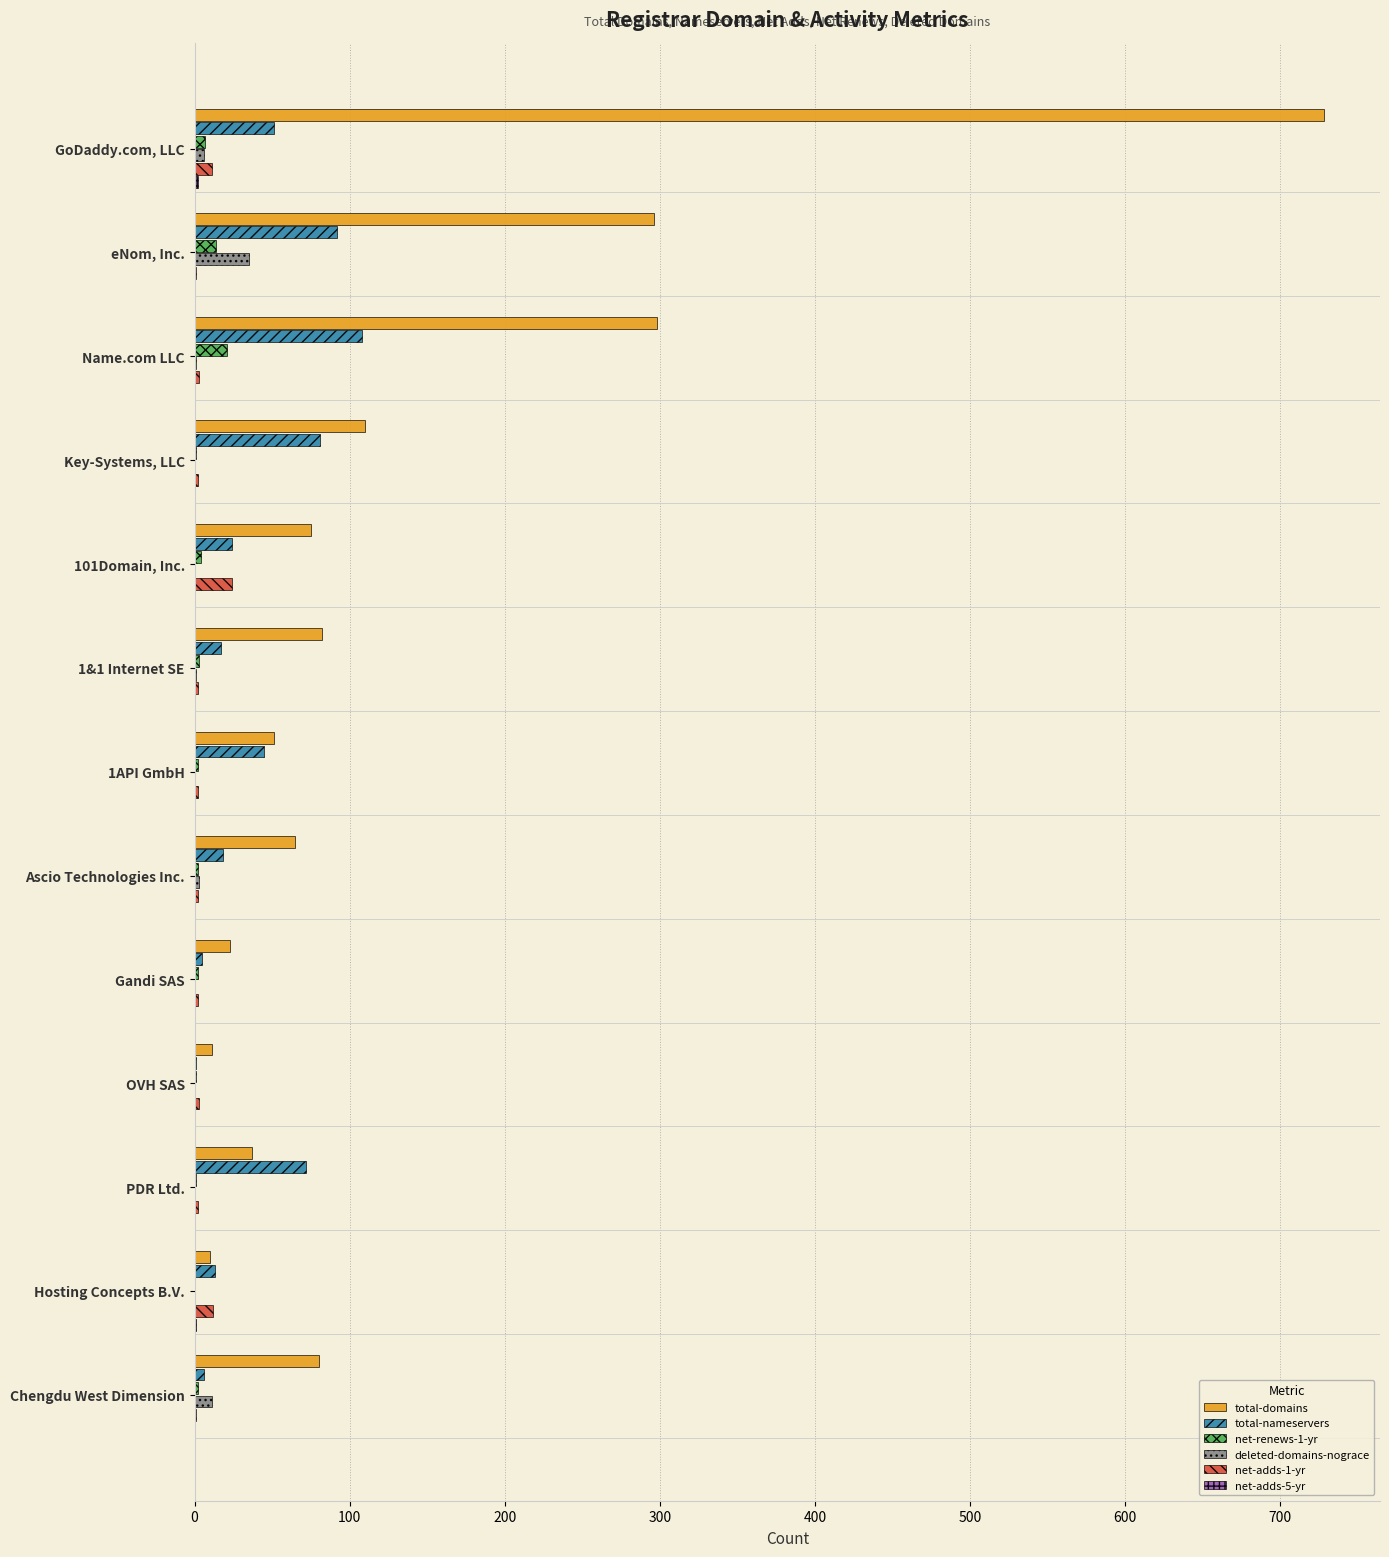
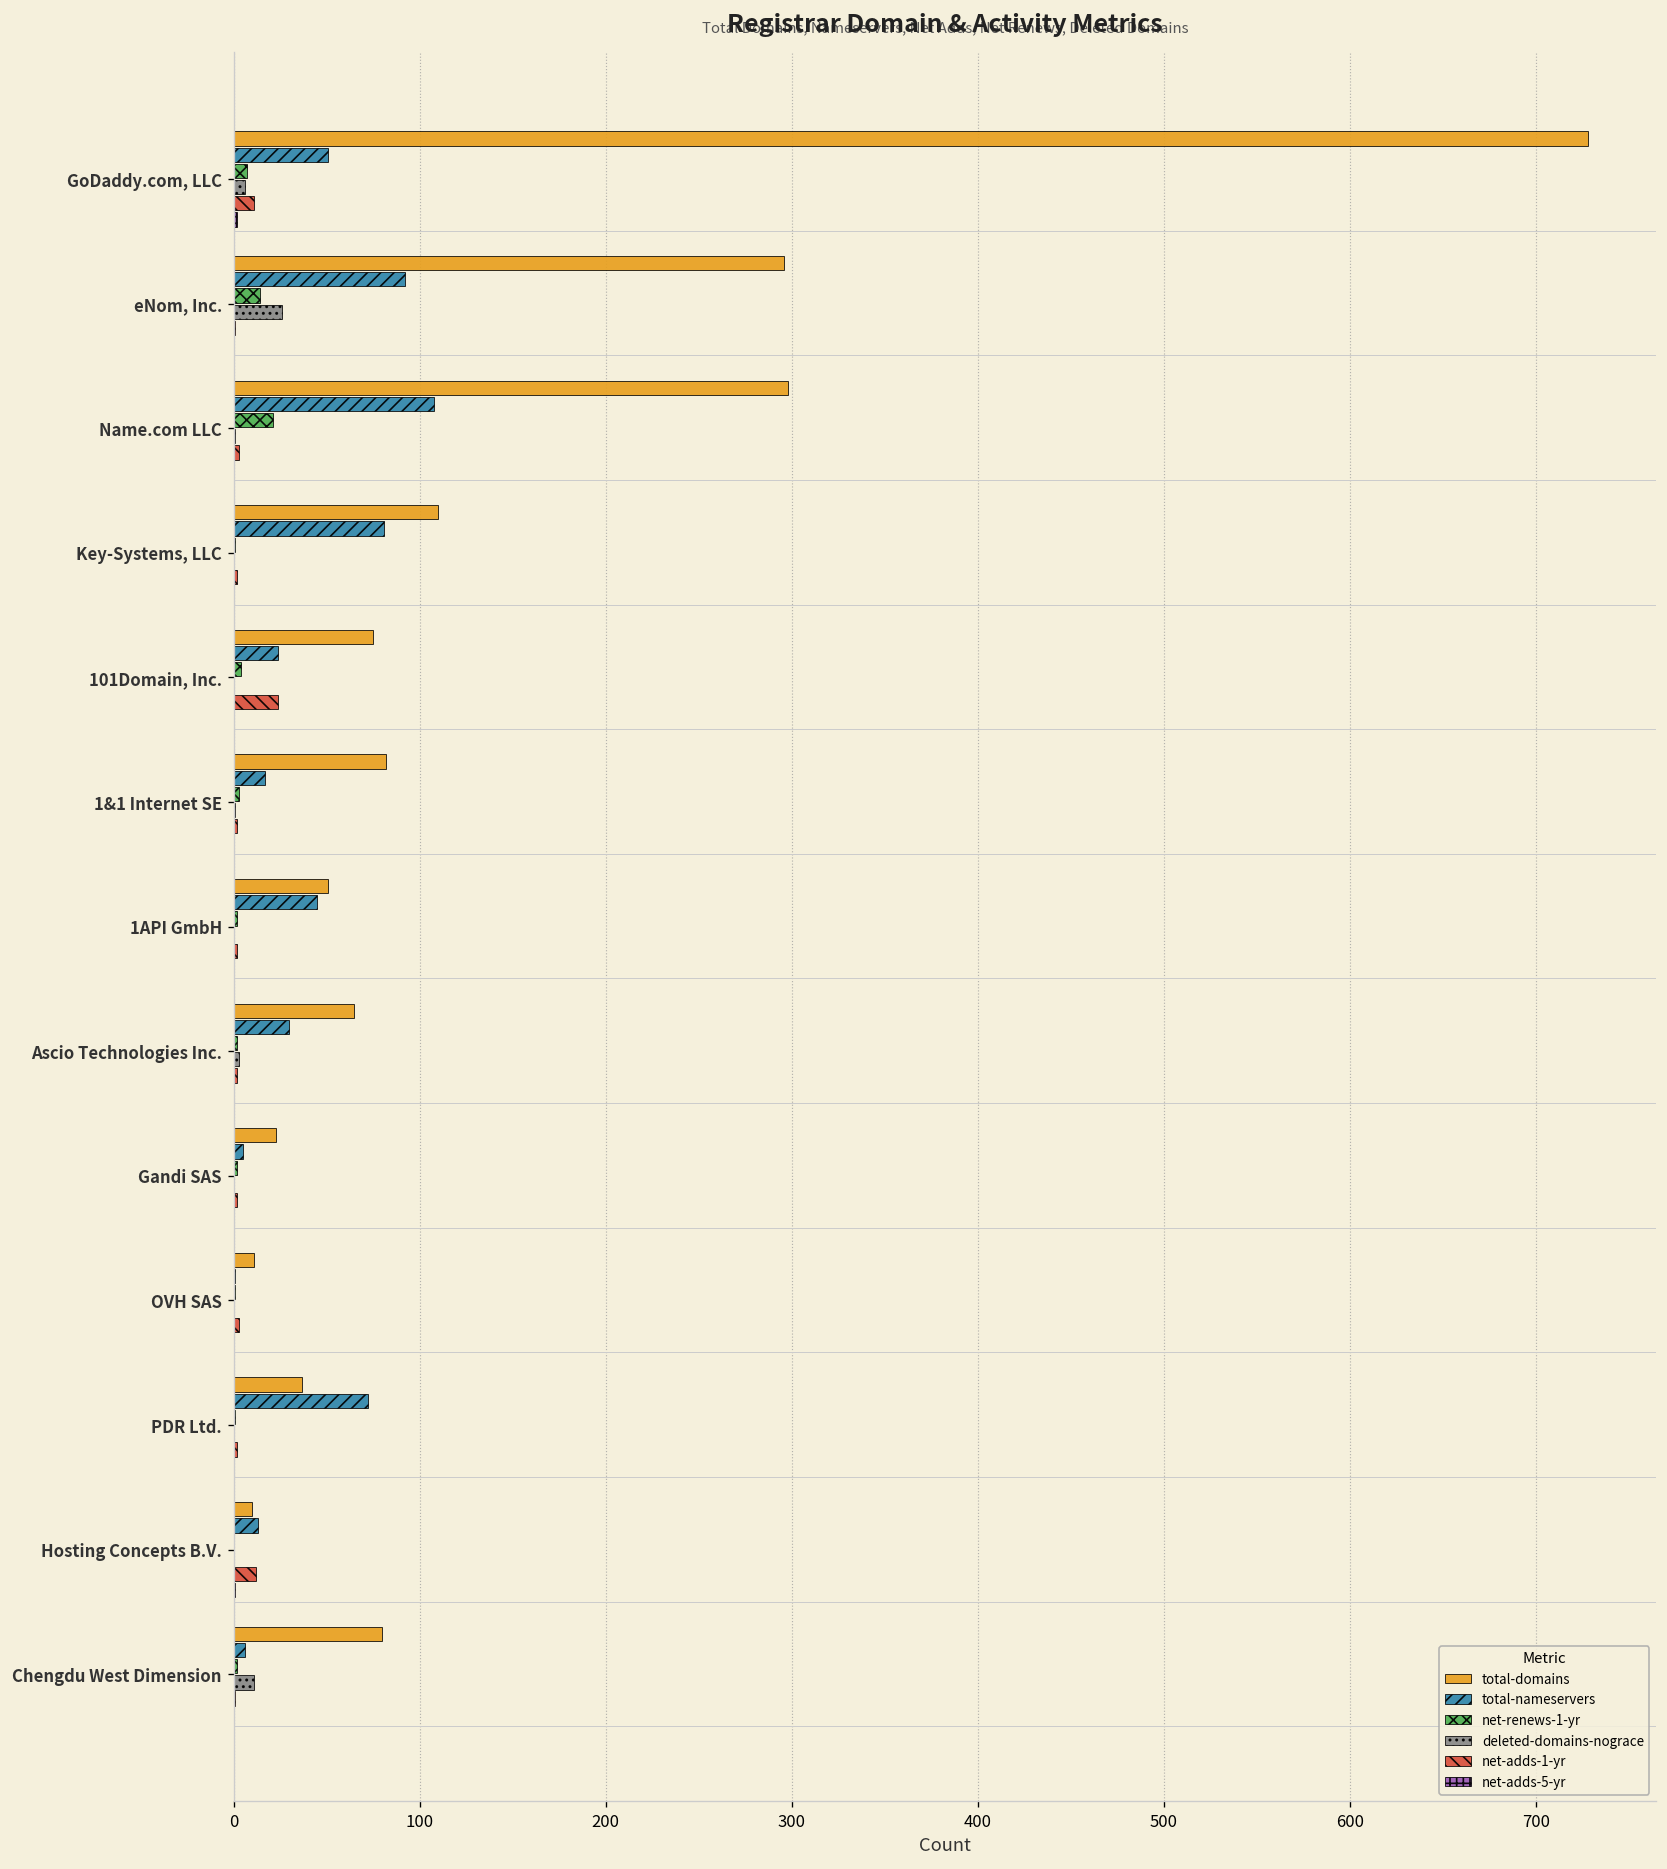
deleted-domains-nograce, eNom, Inc.: 35 -> 26
total-nameservers, Ascio Technologies Inc.: 18 -> 30
